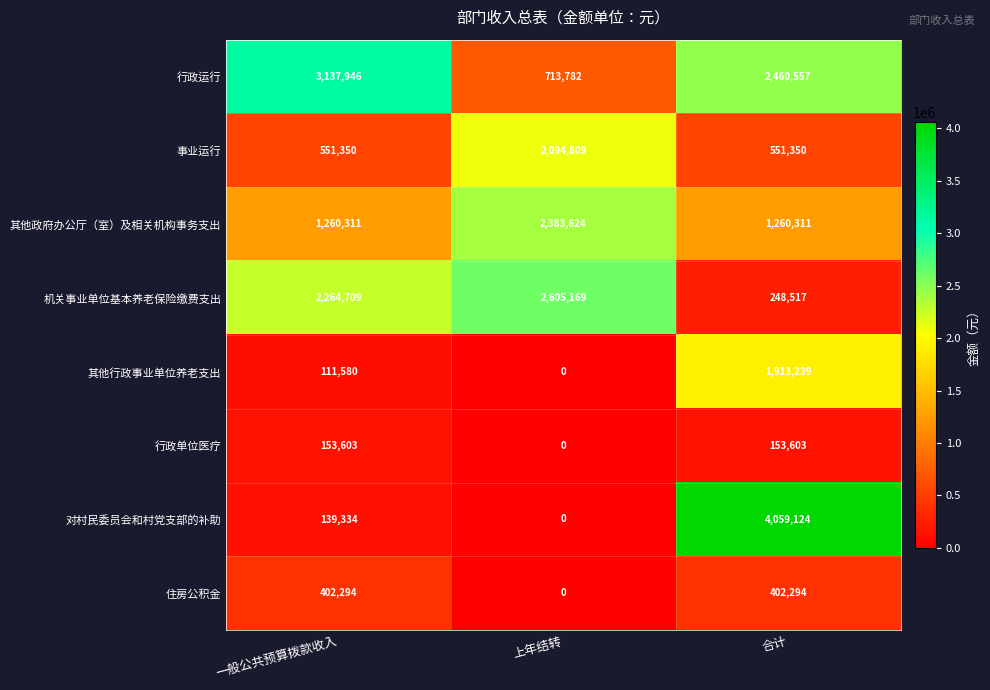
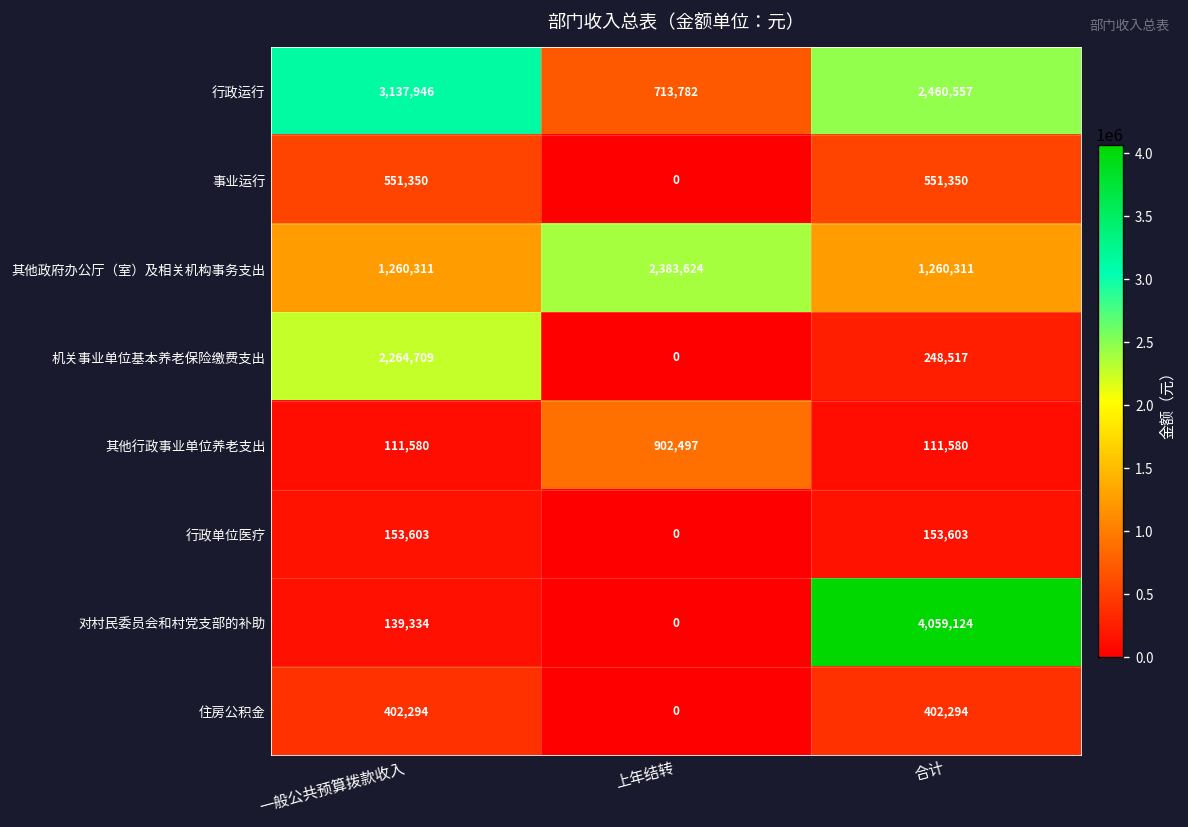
事业运行, 上年结转: 2,094,809 -> 0
机关事业单位基本养老保险缴费支出, 上年结转: 2,605,169 -> 0
其他行政事业单位养老支出, 上年结转: 0 -> 902,497
其他行政事业单位养老支出, 合计: 1,913,239 -> 111,580
